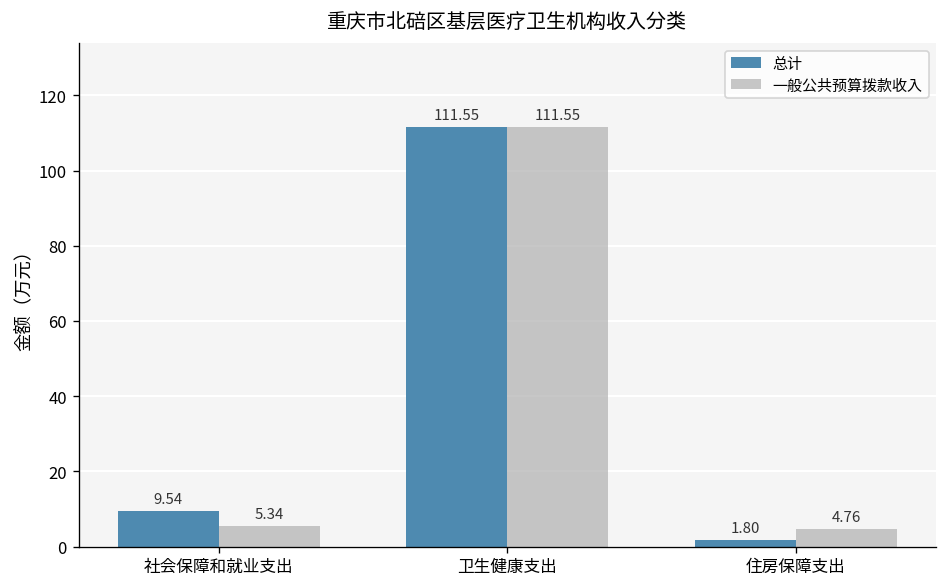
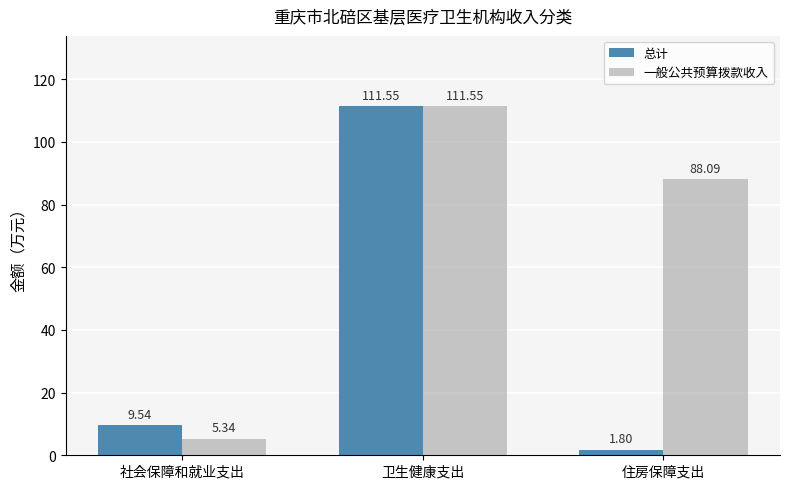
一般公共预算拨款收入, 住房保障支出: 4.76 -> 88.09
